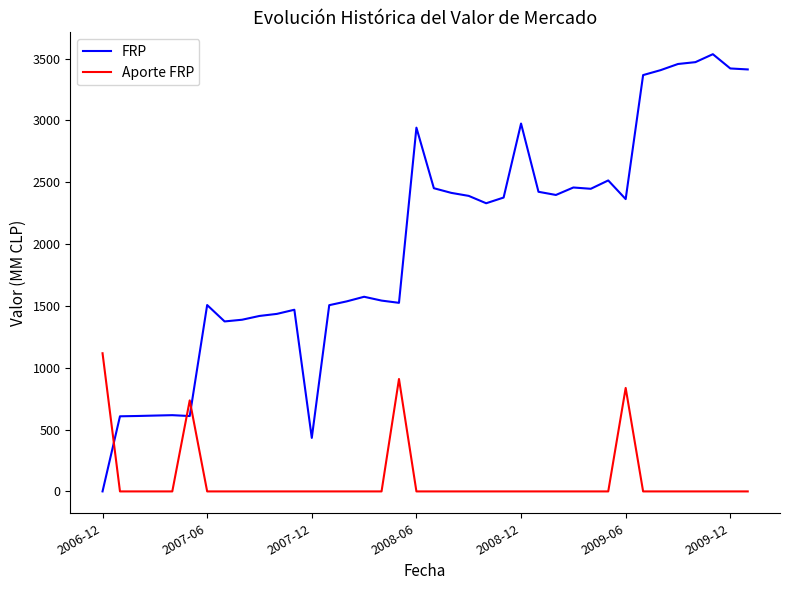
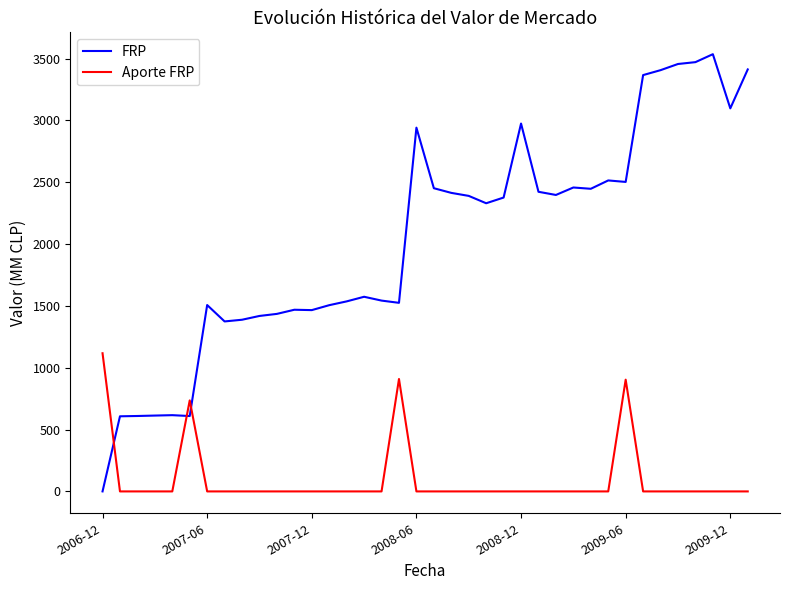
FRP, 2007-12: 430 -> 1470
FRP, 2009-06: 2360 -> 2500
Aporte FRP, 2009-06: 840 -> 900
FRP, 2009-12: 3420 -> 3100
